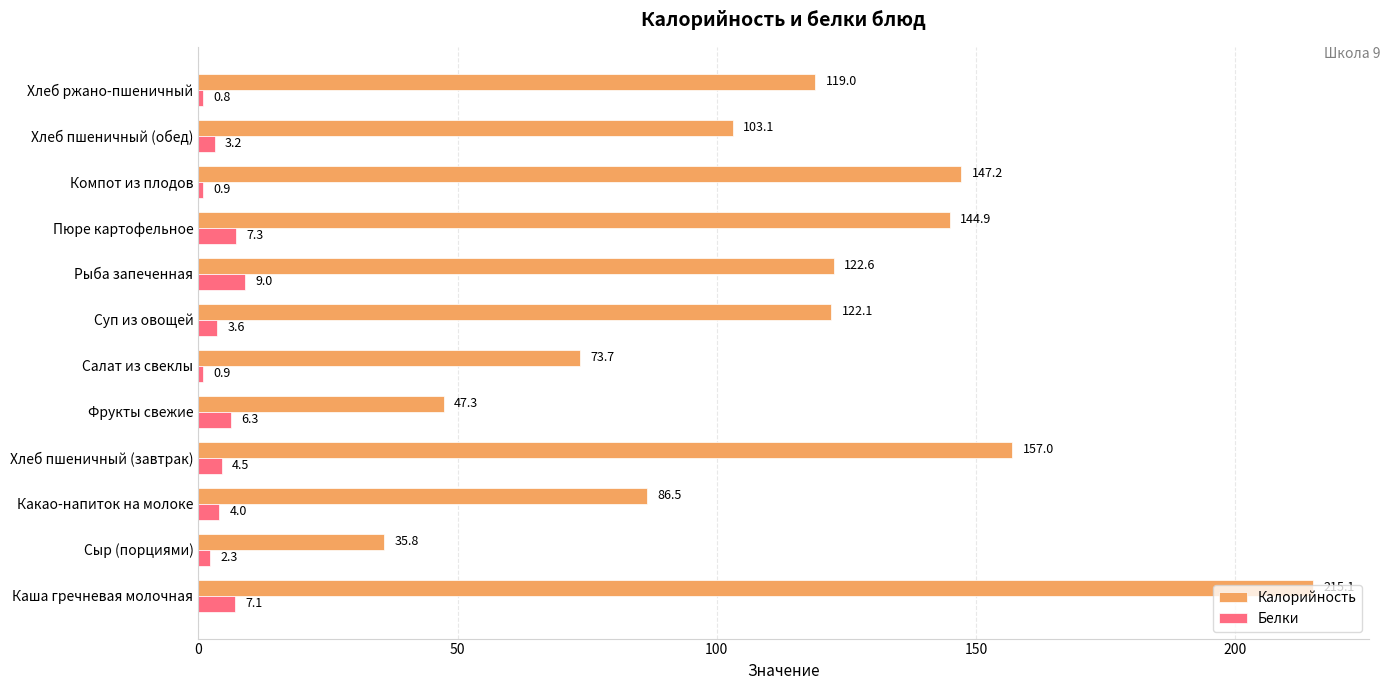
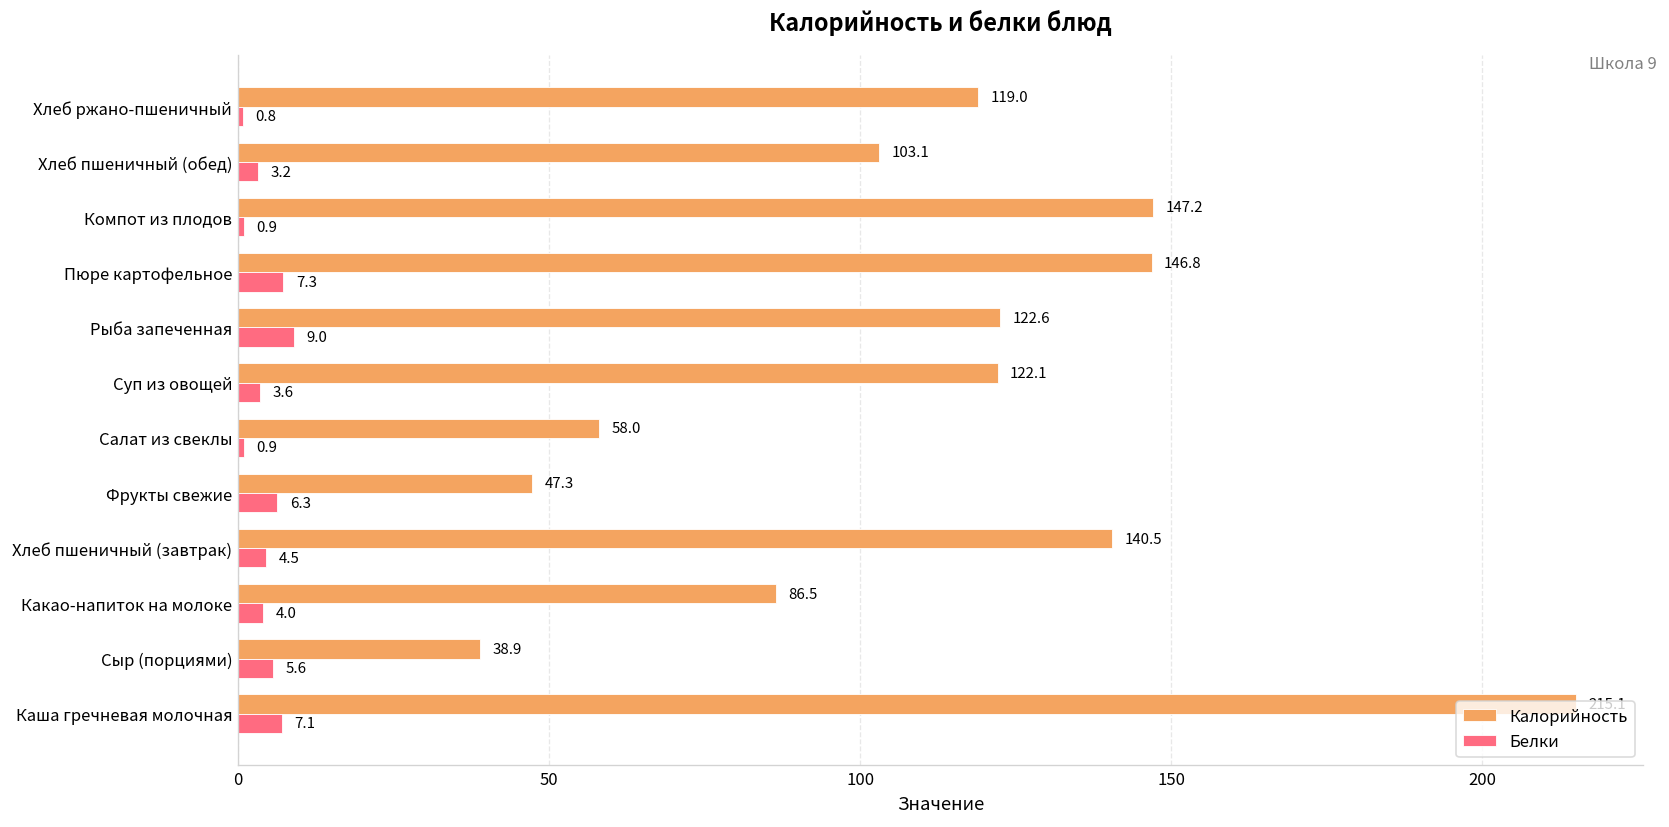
Калорийность, Пюре картофельное: 144.9 -> 146.8
Калорийность, Салат из свеклы: 73.7 -> 58.0
Калорийность, Хлеб пшеничный (завтрак): 157.0 -> 140.5
Калорийность, Сыр (порциями): 35.8 -> 38.9
Белки, Сыр (порциями): 2.3 -> 5.6
